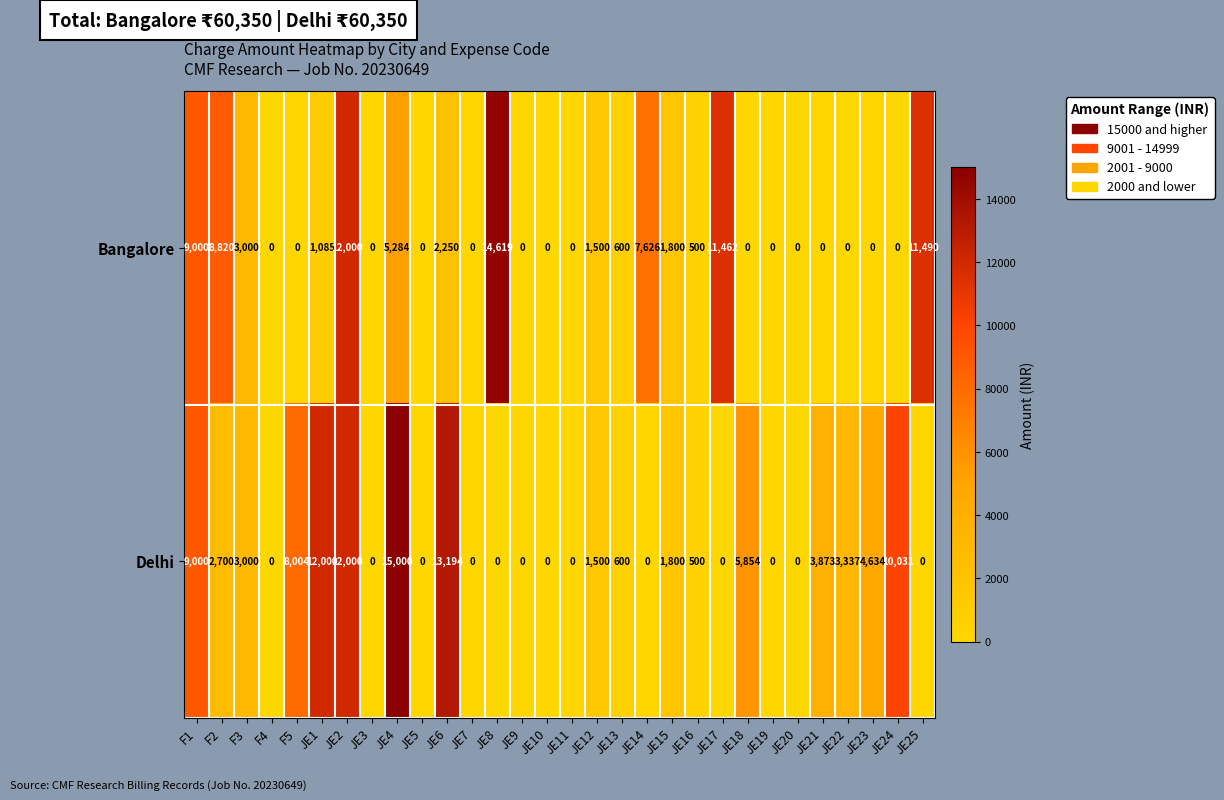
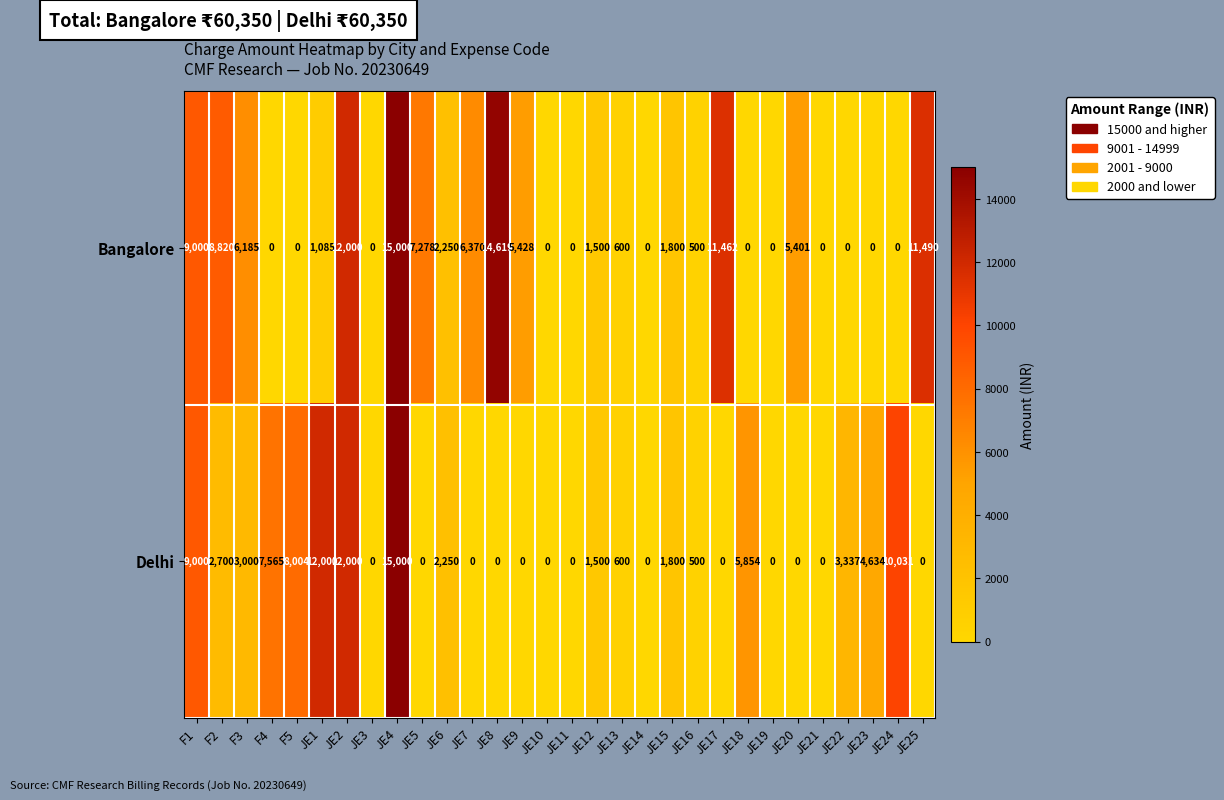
Bangalore, F3: 3,000 -> 6,185
Bangalore, JE4: 5,284 -> 15,000
Bangalore, JE5: 0 -> 7,278
Bangalore, JE7: 0 -> 6,370
Bangalore, JE9: 0 -> 5,428
Bangalore, JE14: 7,626 -> 0
Bangalore, JE20: 0 -> 5,401
Delhi, F4: 0 -> 7,565
Delhi, JE6: 13,194 -> 2,250
Delhi, JE21: 3,873 -> 0
